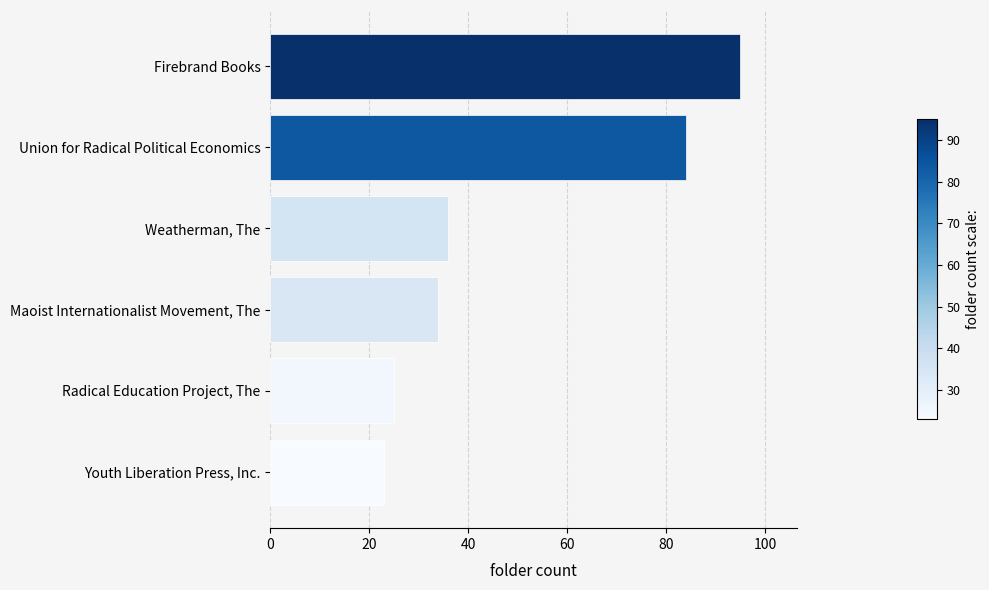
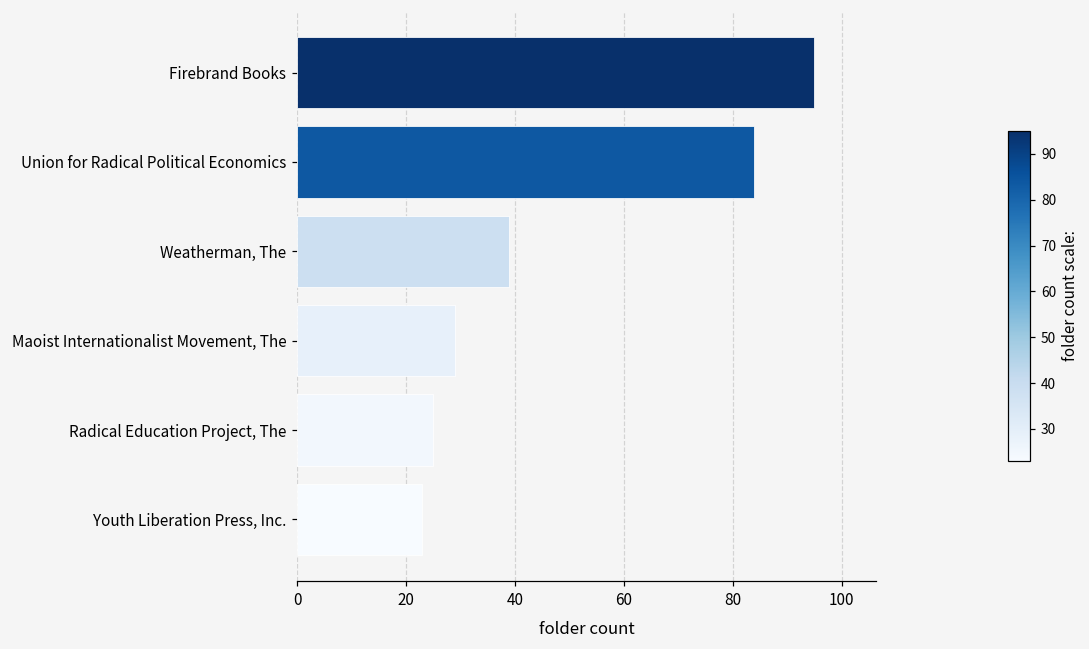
Weatherman, The: 36 -> 39
Maoist Internationalist Movement, The: 34 -> 29
